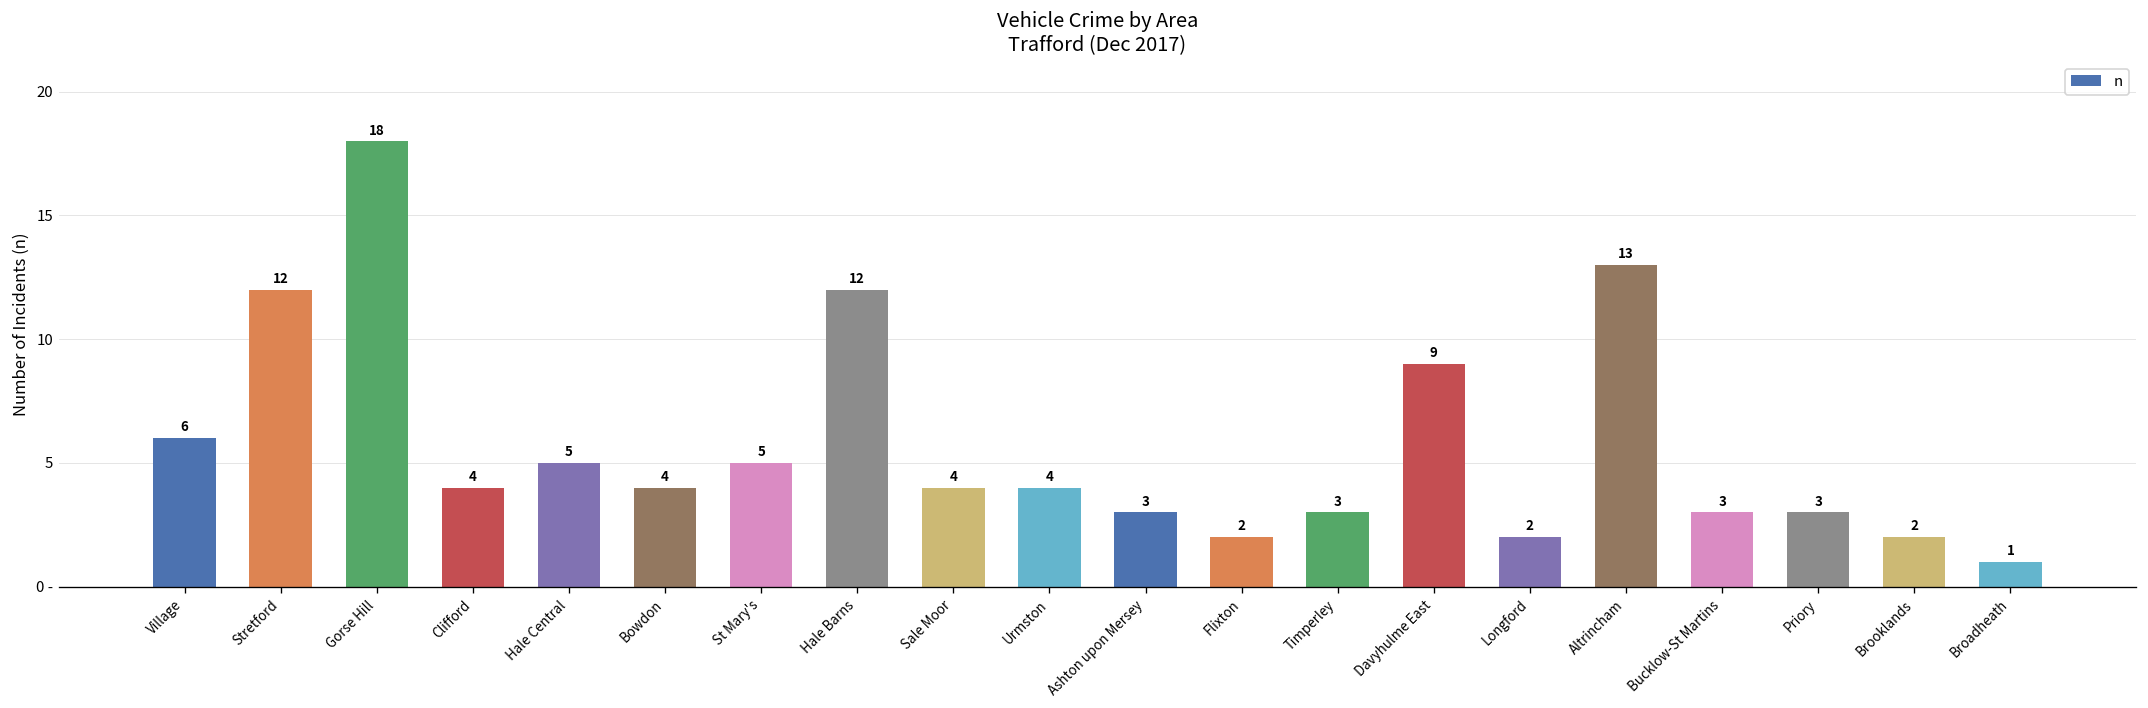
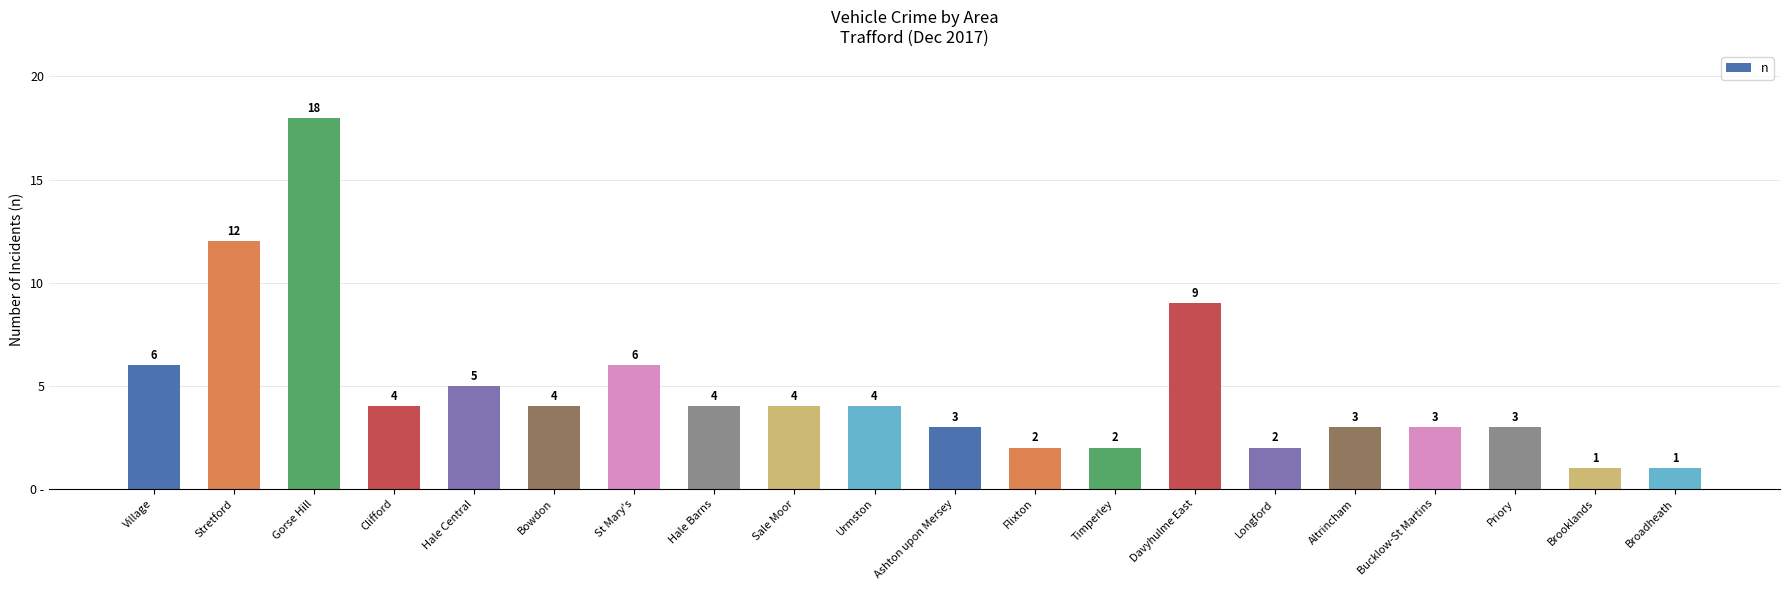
St Mary's: 5 -> 6
Hale Barns: 12 -> 4
Timperley: 3 -> 2
Altrincham: 13 -> 3
Brooklands: 2 -> 1
